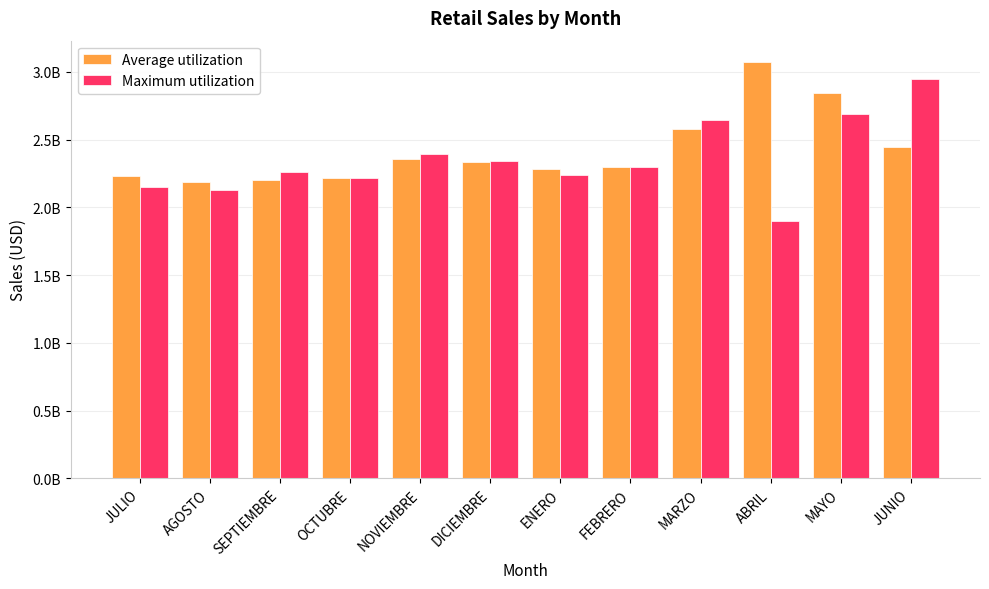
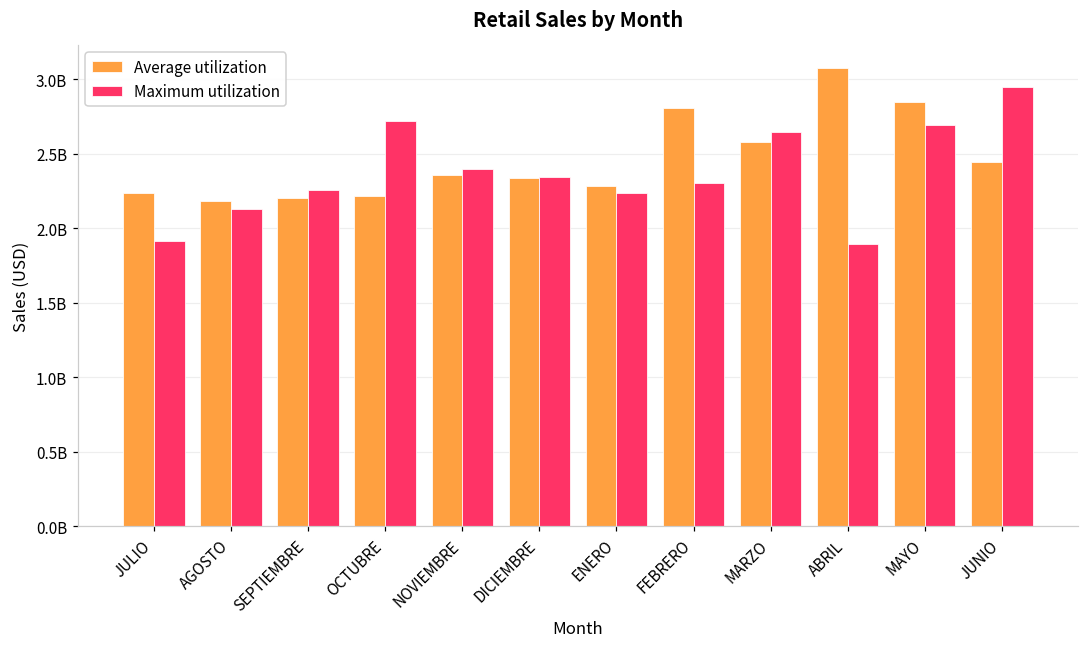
Maximum utilization, JULIO: 2150000000 -> 1910000000
Maximum utilization, OCTUBRE: 2220000000 -> 2720000000
Average utilization, FEBRERO: 2290000000 -> 2810000000
